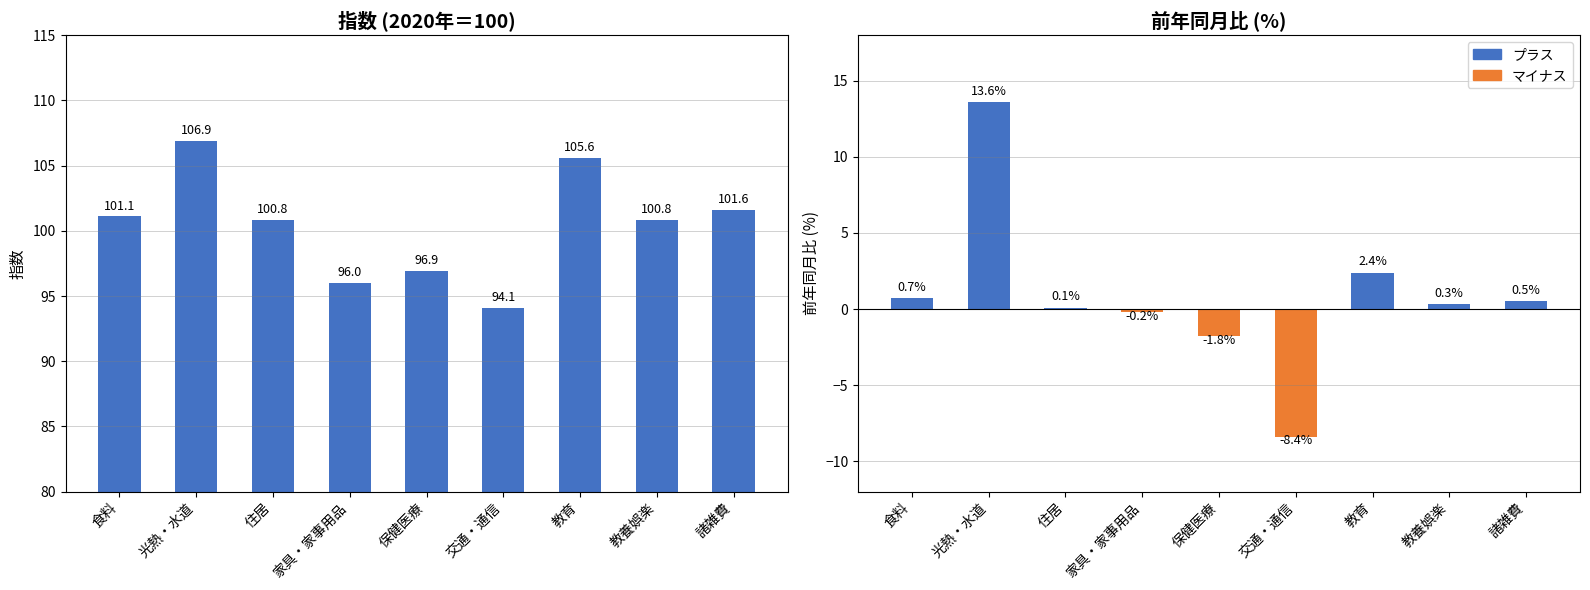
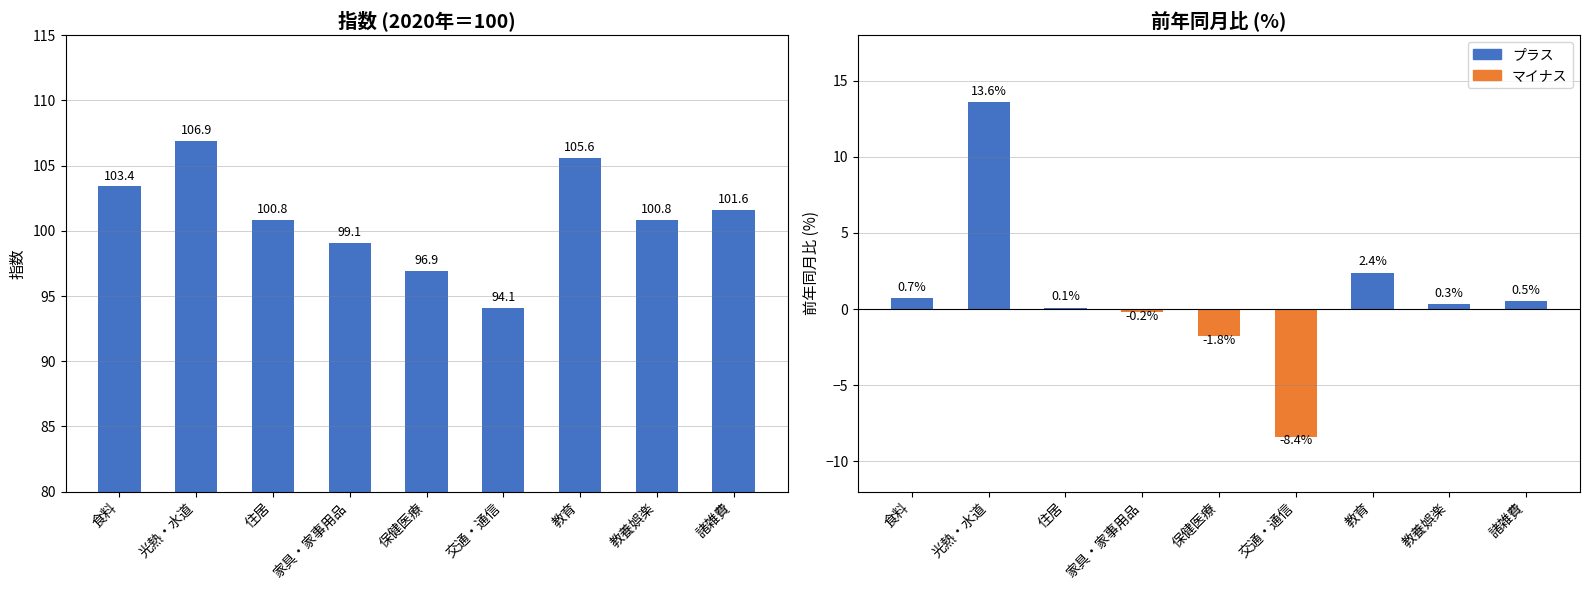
指数 (2020年＝100), 食料: 101.1 -> 103.4
指数 (2020年＝100), 家具・家事用品: 96.0 -> 99.1
